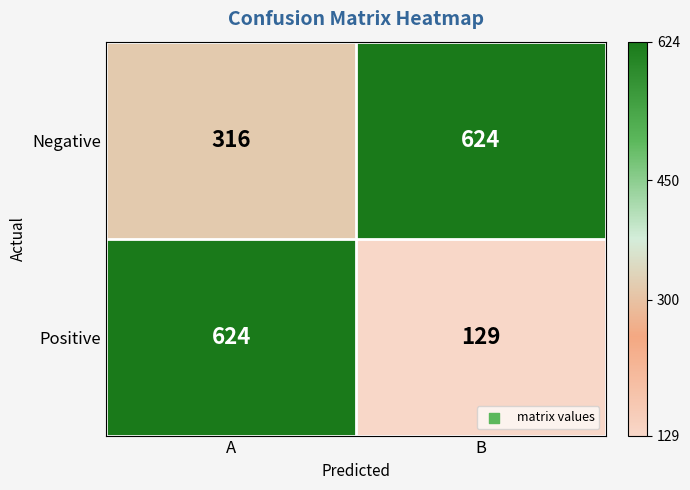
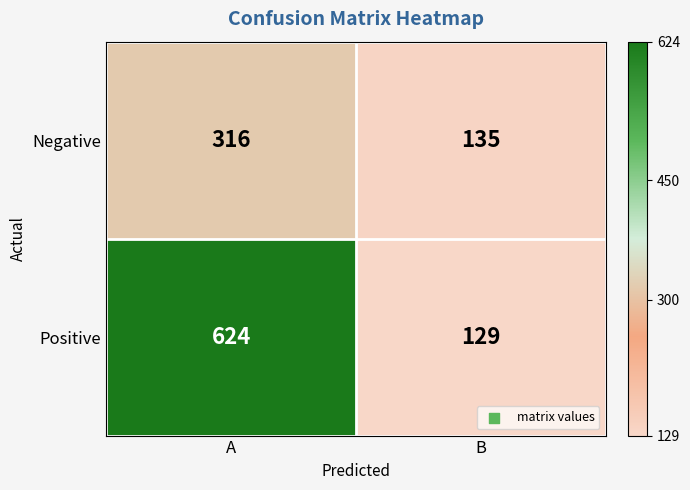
Negative, B: 624 -> 135
